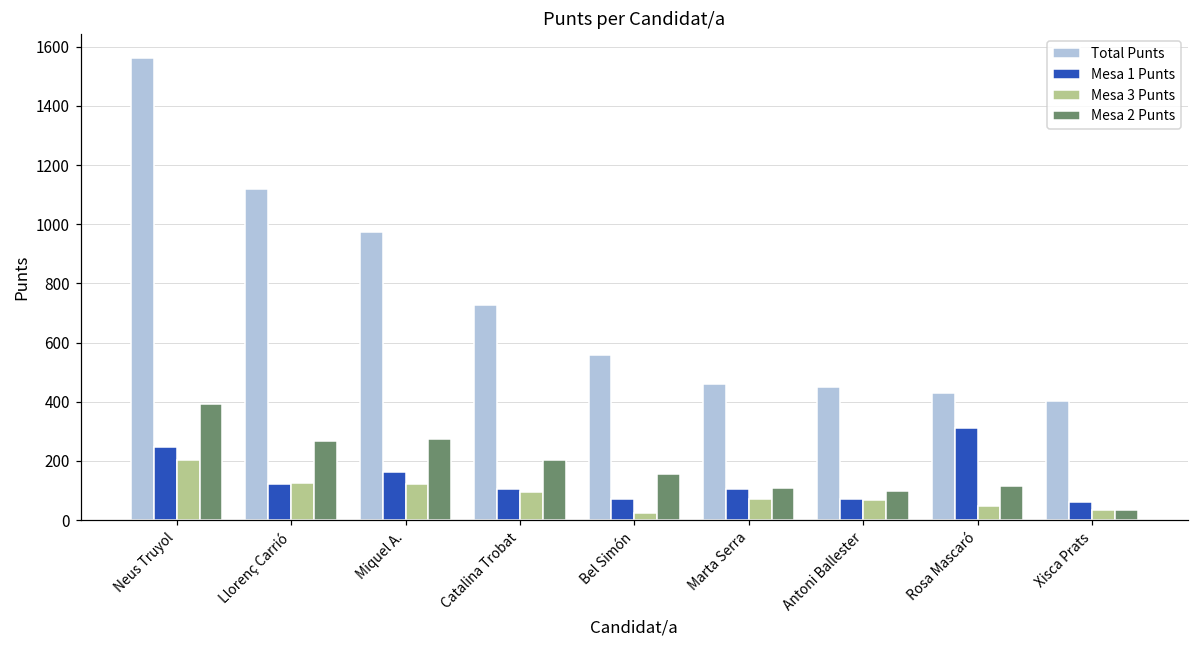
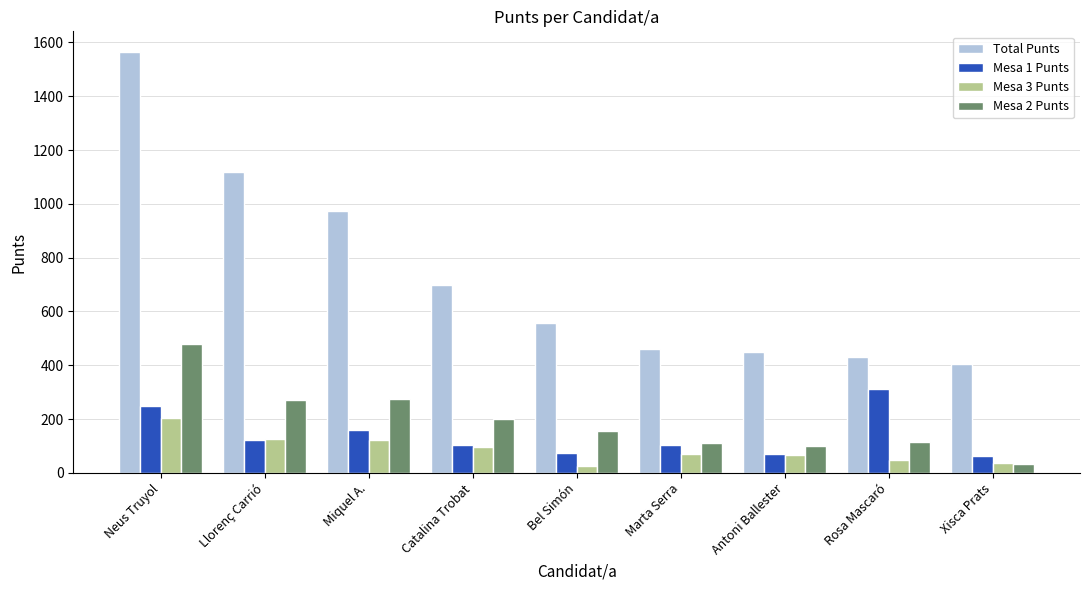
Mesa 2 Punts, Neus Truyol: 390 -> 480
Total Punts, Catalina Trobat: 730 -> 700
